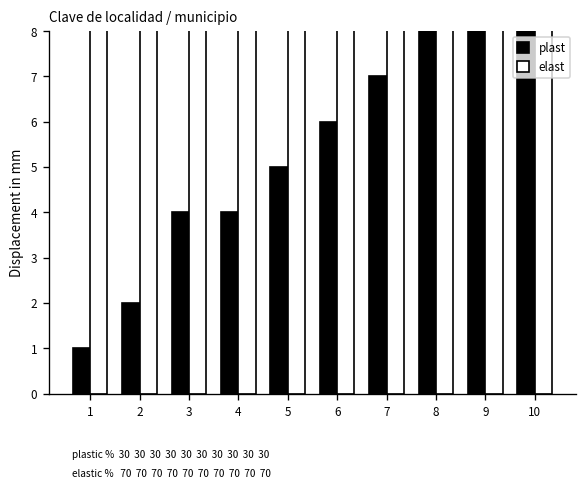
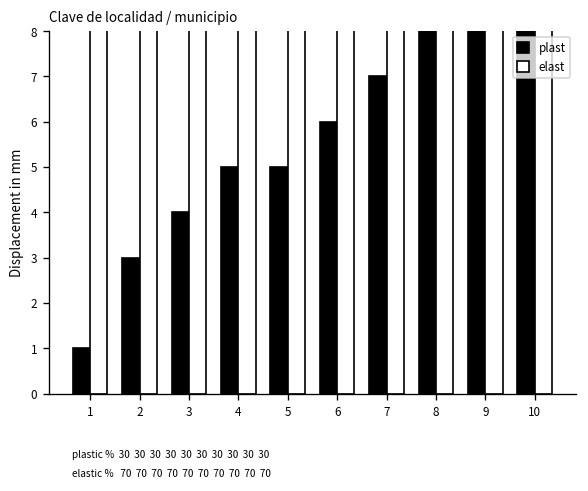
plast, 2: 2 -> 3
plast, 4: 4 -> 5
